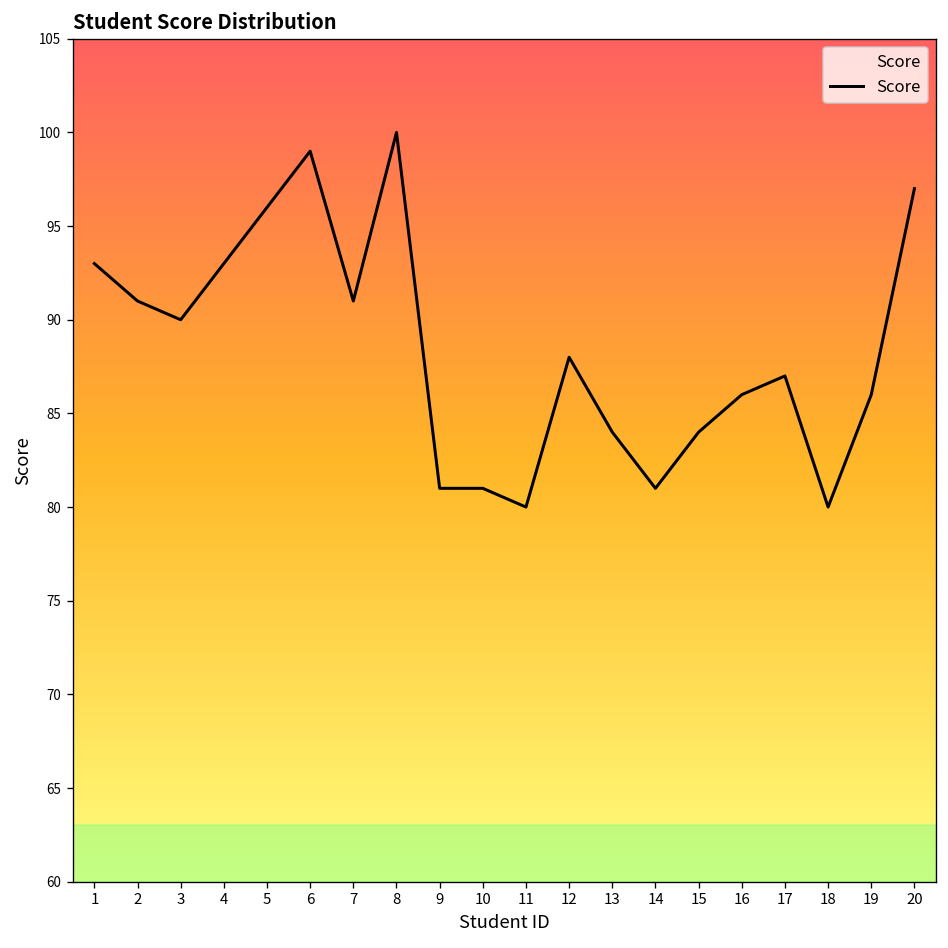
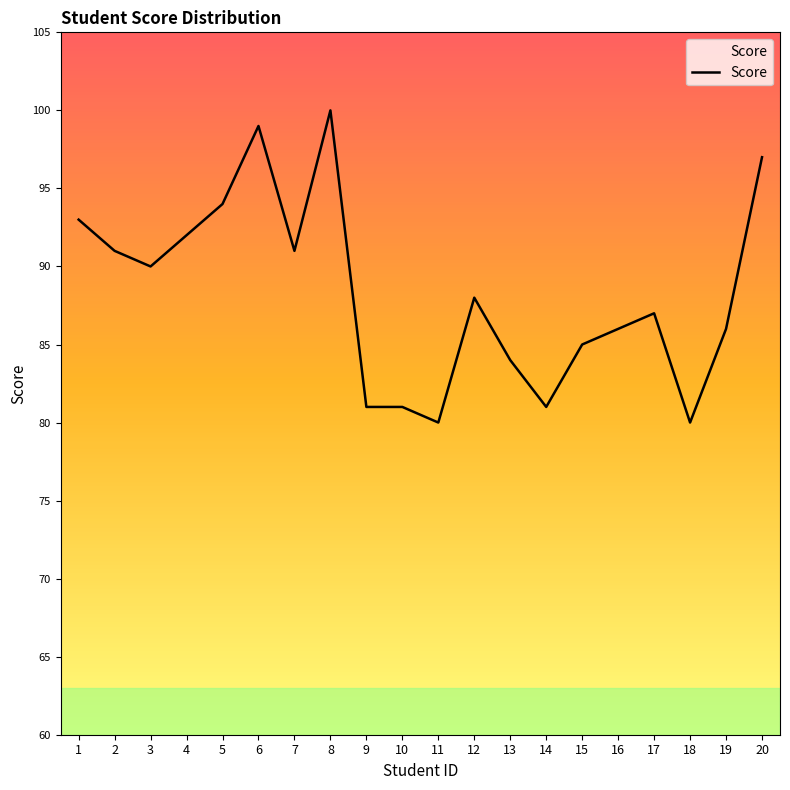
4: 93 -> 92
5: 96 -> 94
15: 84 -> 85
